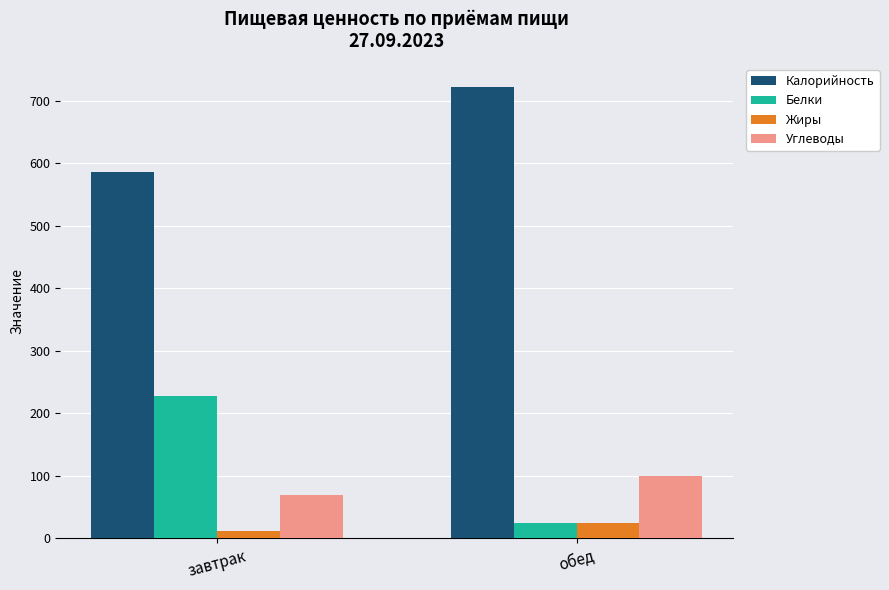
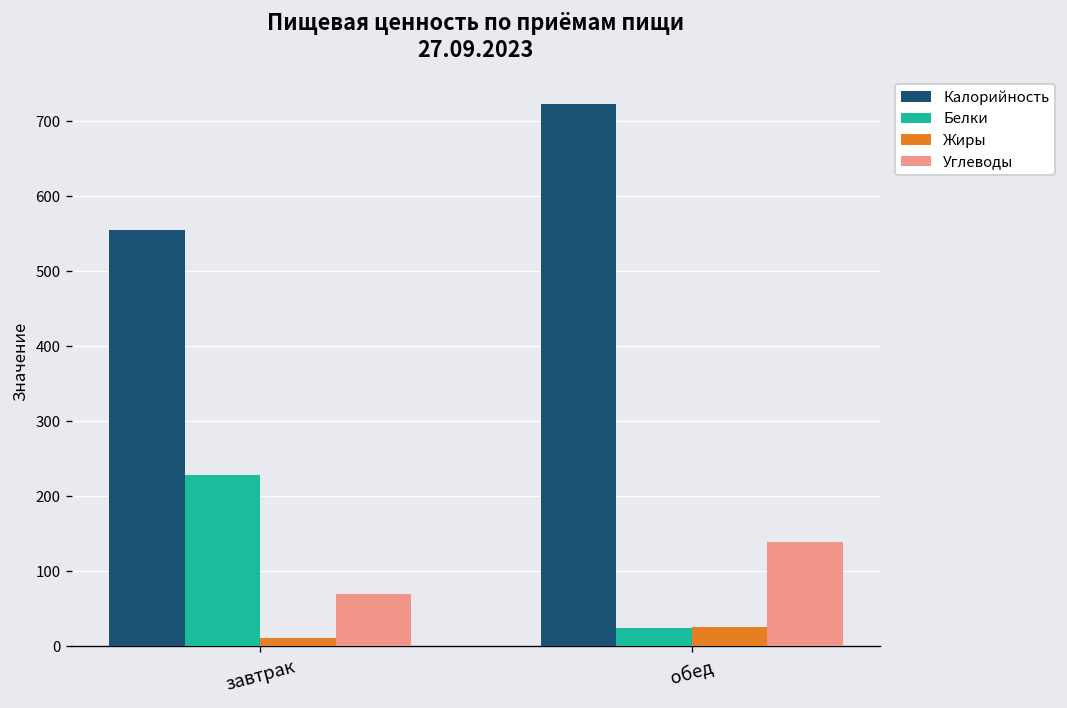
Калорийность, завтрак: 590 -> 550
Углеводы, обед: 100 -> 140
